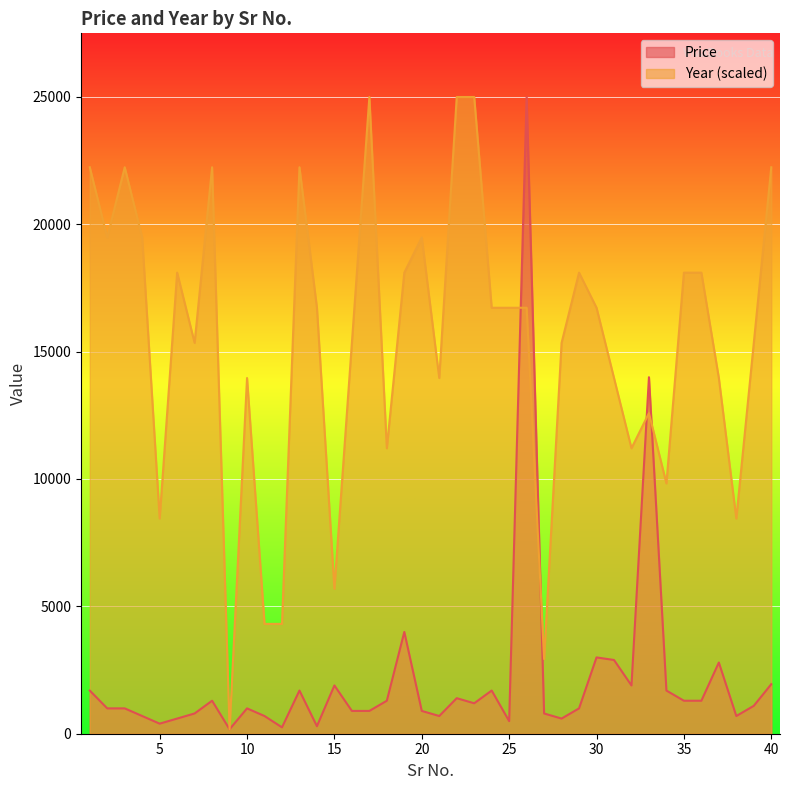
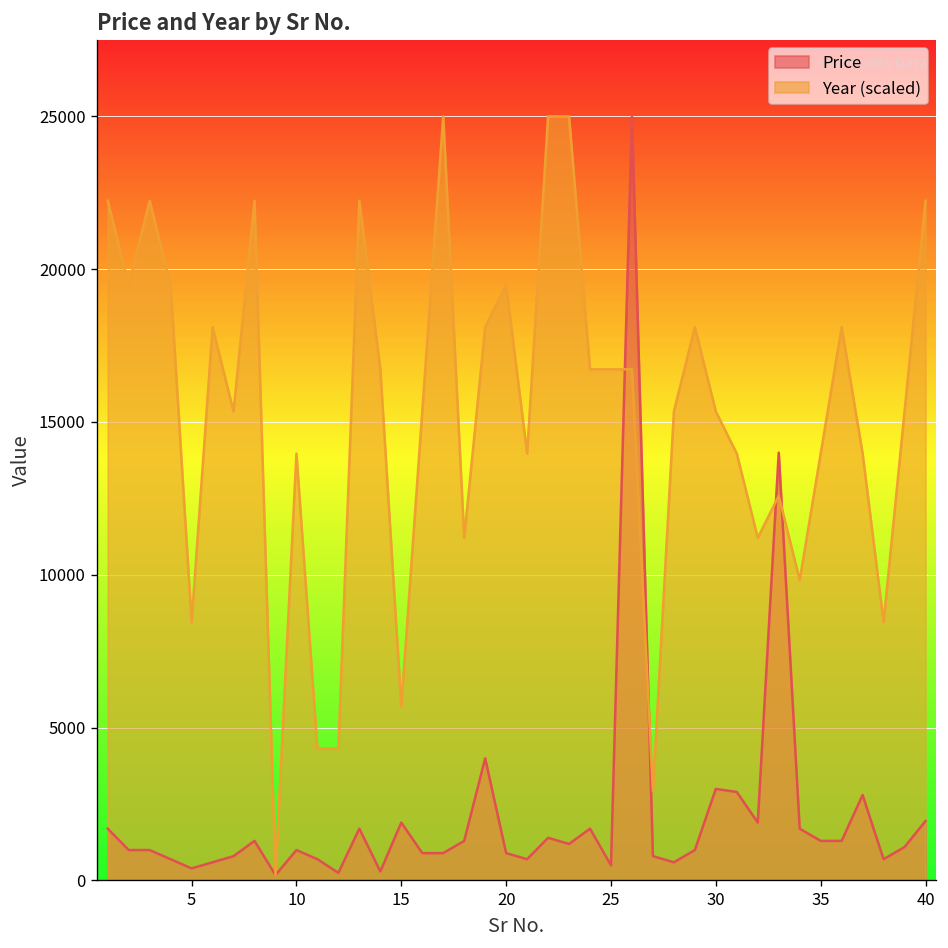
Year (scaled), 30: 16700 -> 15300
Year (scaled), 35: 18100 -> 14000
